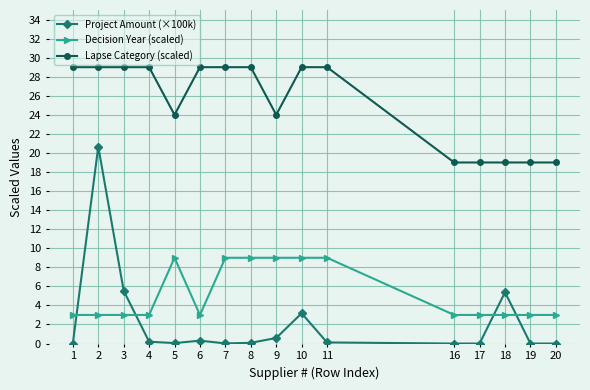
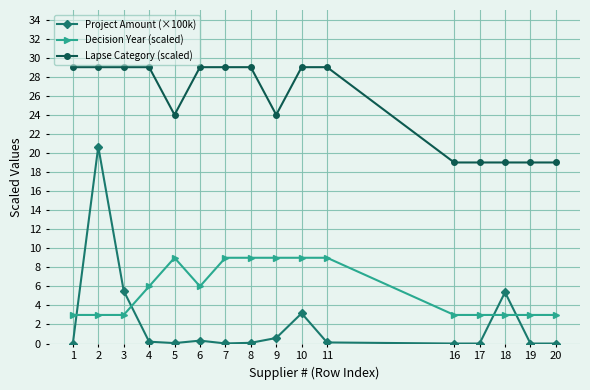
Decision Year (scaled), 4: 3 -> 6
Decision Year (scaled), 6: 3 -> 6
